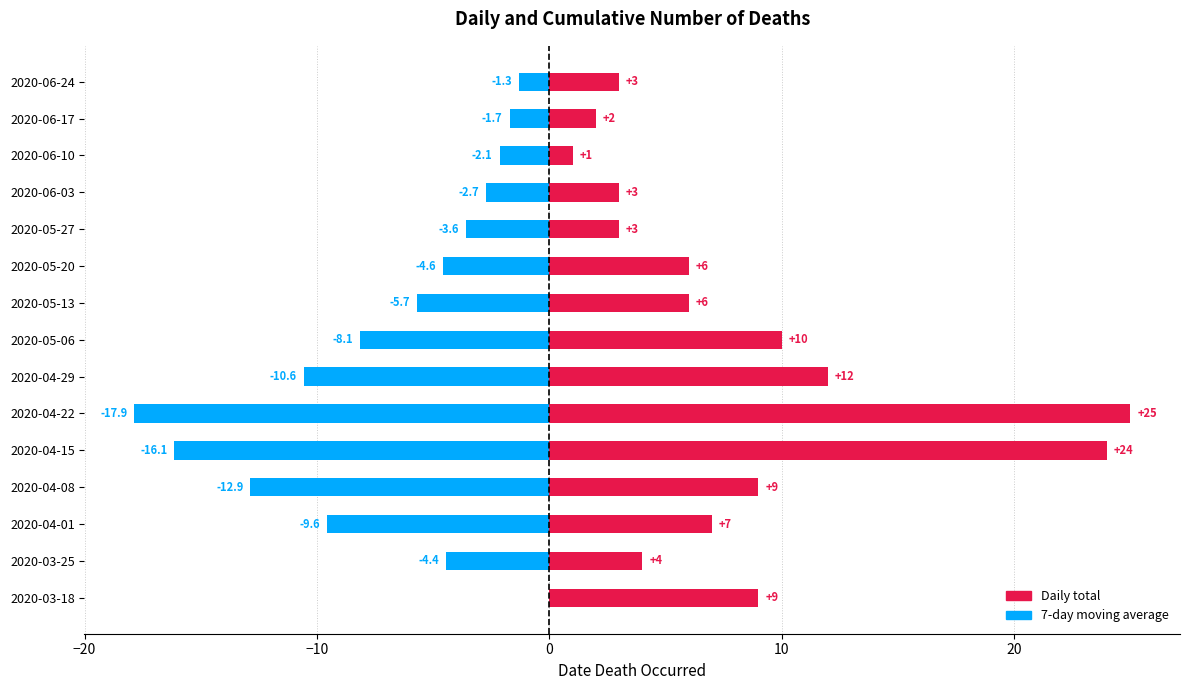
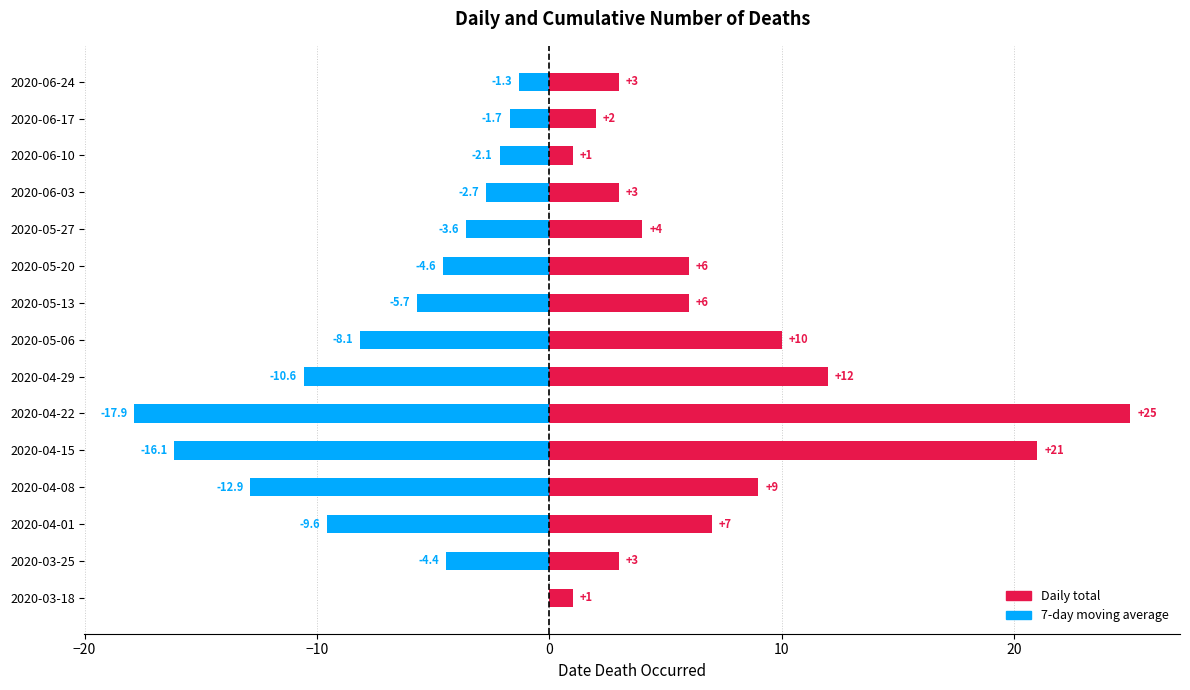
Daily total, 2020-05-27: +3 -> +4
Daily total, 2020-04-15: +24 -> +21
Daily total, 2020-03-25: +4 -> +3
Daily total, 2020-03-18: +9 -> +1
